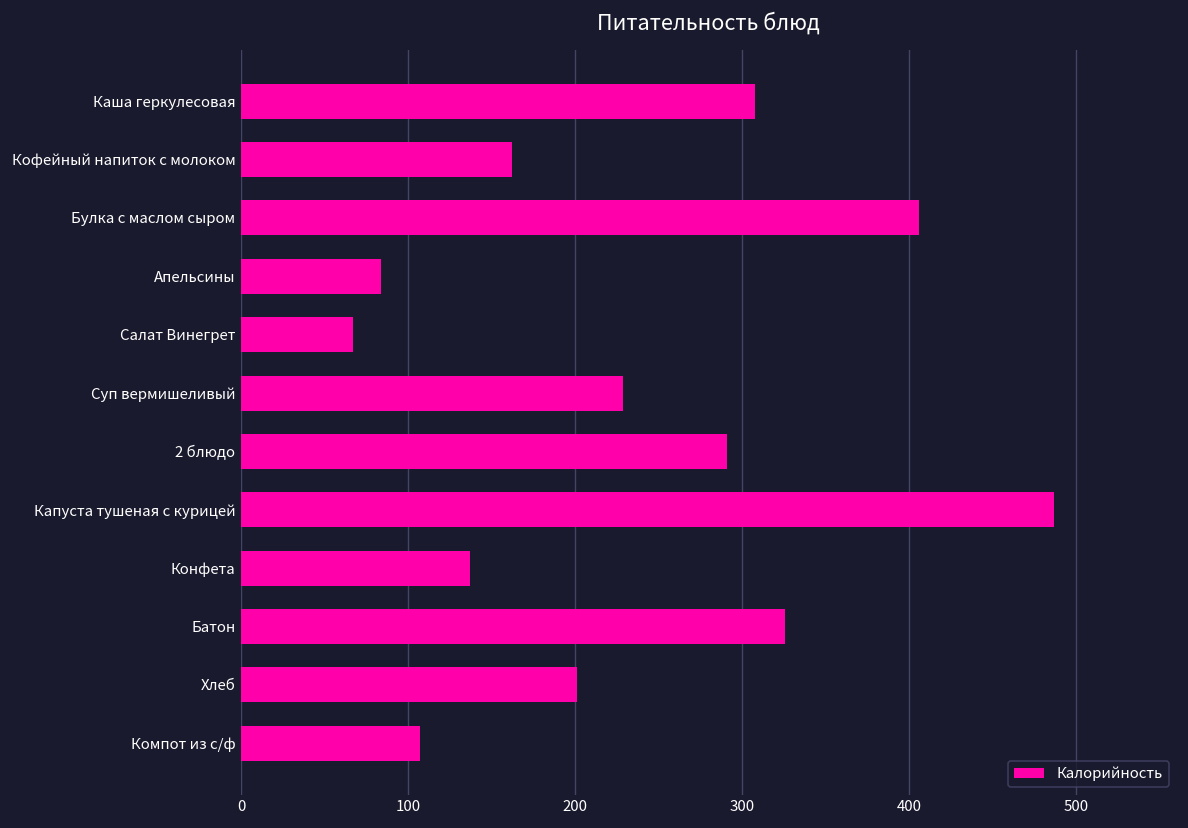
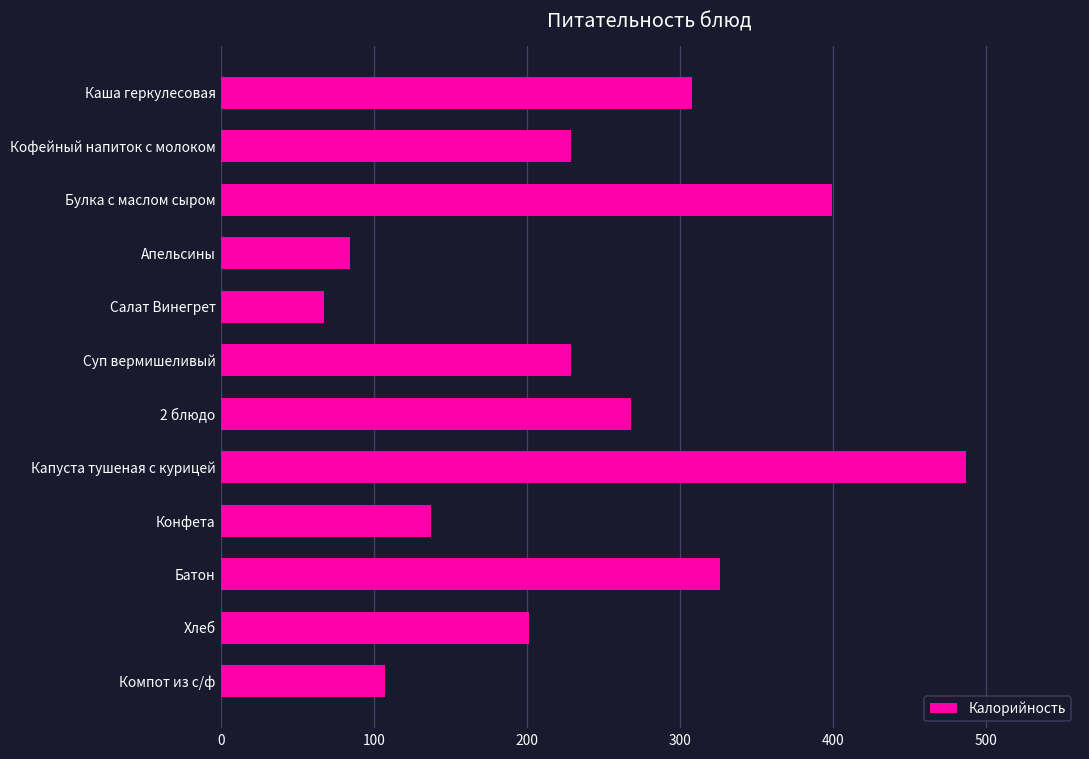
Кофейный напиток с молоком: 162 -> 229
Булка с маслом сыром: 406 -> 399
2 блюдо: 291 -> 268
